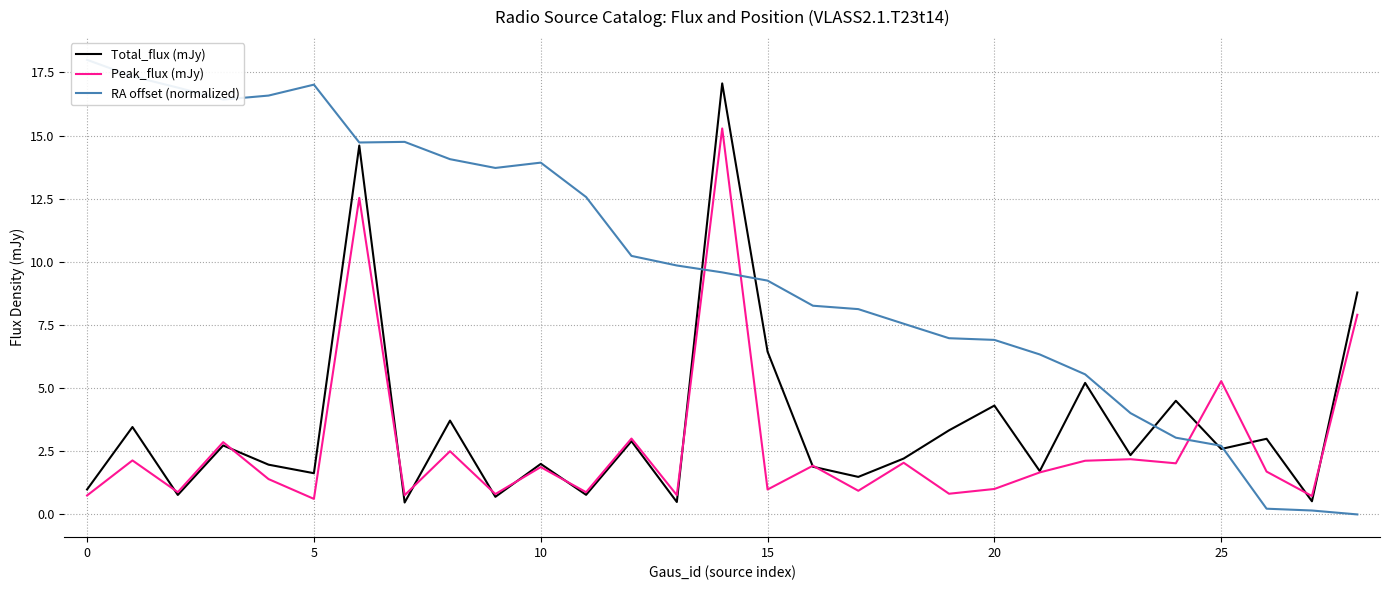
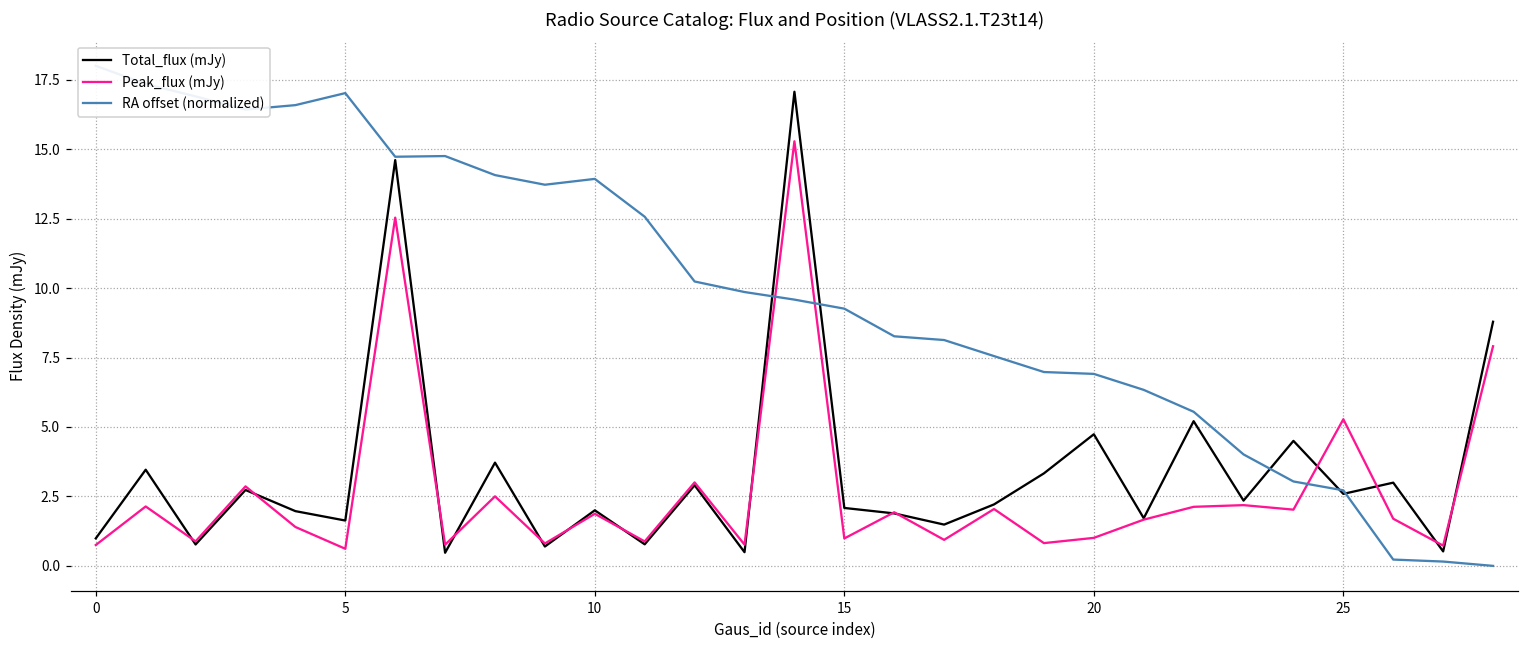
Total_flux (mJy), 15: 6.4 -> 2.1
Total_flux (mJy), 20: 4.3 -> 4.7
